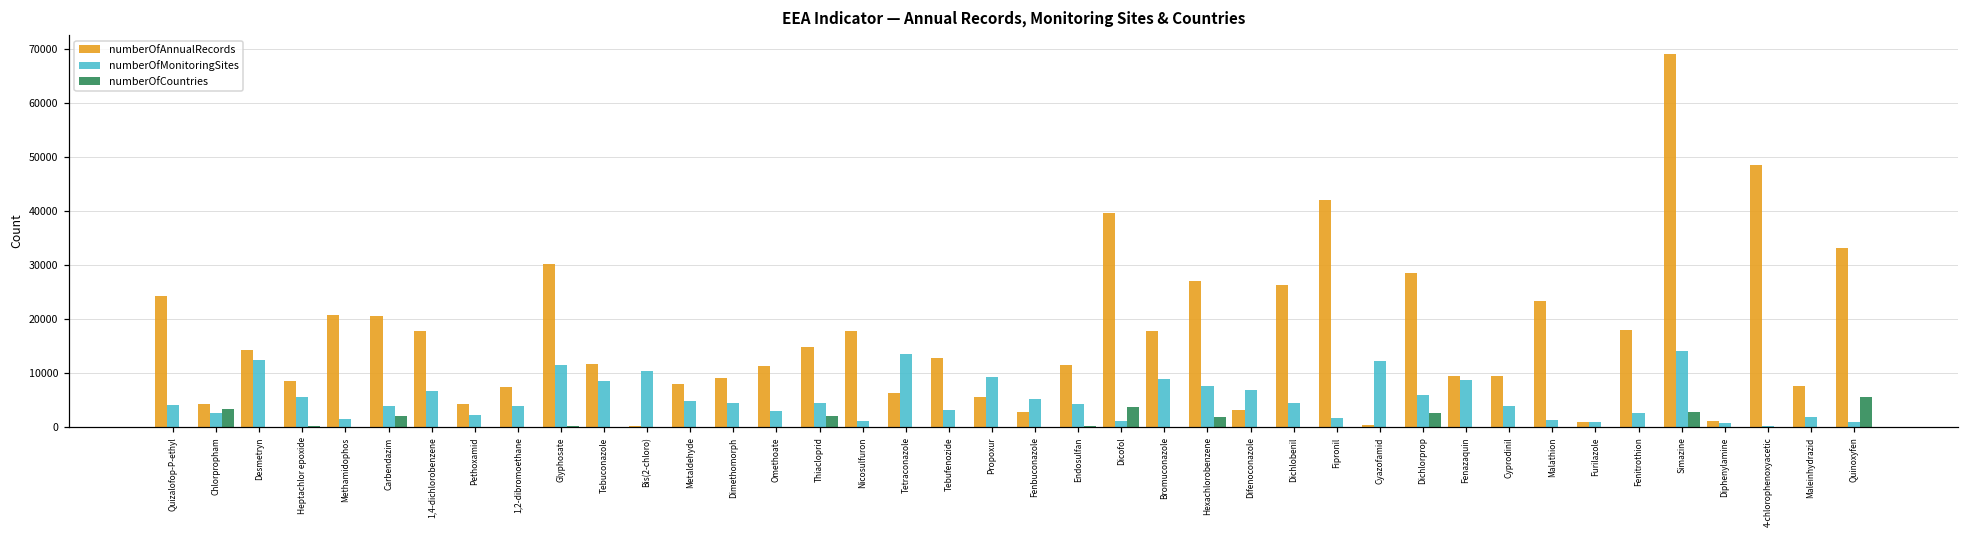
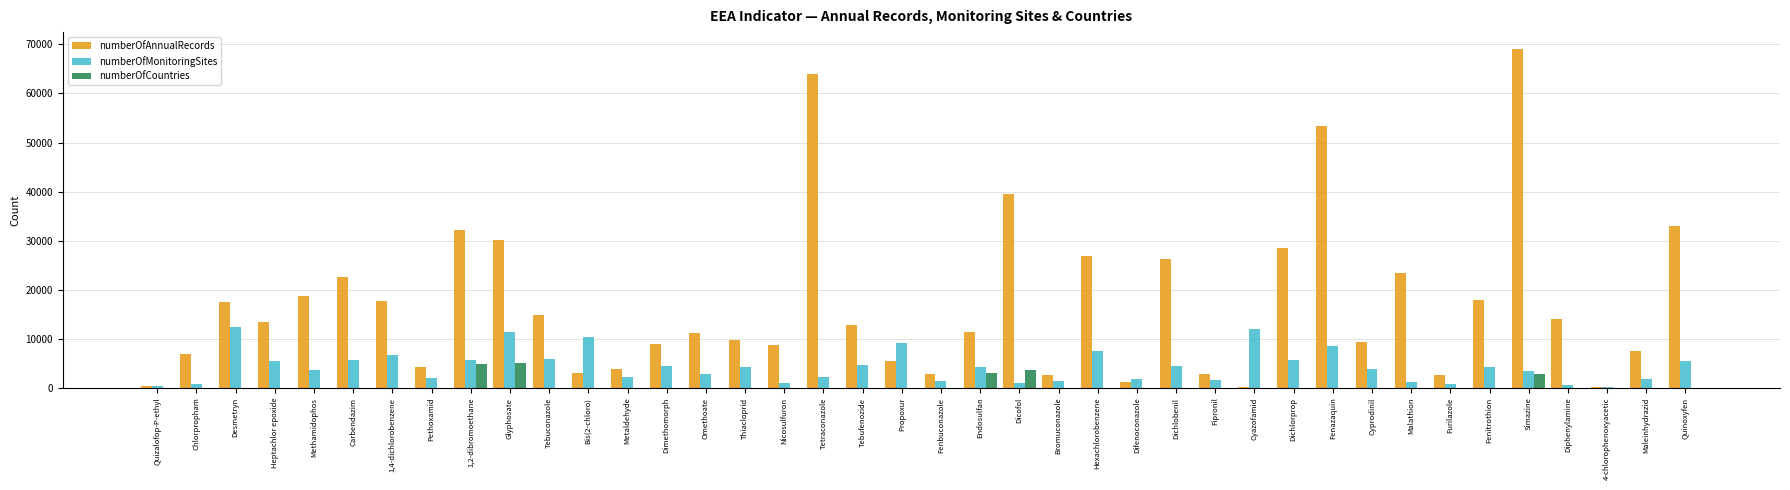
numberOfAnnualRecords, Quizalofop-P-ethyl: 24000 -> 0
numberOfMonitoringSites, Quizalofop-P-ethyl: 4000 -> 0
numberOfAnnualRecords, Chlorpropham: 4000 -> 7000
numberOfMonitoringSites, Chlorpropham: 3000 -> 1000
numberOfCountries, Chlorpropham: 3000 -> 0
numberOfAnnualRecords, Desmetryn: 14000 -> 18000
numberOfAnnualRecords, Heptachlor epoxide: 8000 -> 13000
numberOfAnnualRecords, Methamidophos: 21000 -> 19000
numberOfMonitoringSites, Methamidophos: 1000 -> 4000
numberOfAnnualRecords, Carbendazim: 20000 -> 22000
numberOfMonitoringSites, Carbendazim: 4000 -> 6000
numberOfCountries, Carbendazim: 2000 -> 0
numberOfAnnualRecords, 1,2-dibromoethane: 7000 -> 32000
numberOfMonitoringSites, 1,2-dibromoethane: 4000 -> 6000
numberOfCountries, 1,2-dibromoethane: 0 -> 5000
numberOfCountries, Glyphosate: 0 -> 5000
numberOfAnnualRecords, Tebuconazole: 12000 -> 15000
numberOfMonitoringSites, Tebuconazole: 9000 -> 6000
numberOfAnnualRecords, Bis(2-chloro): 0 -> 3000
numberOfAnnualRecords, Metaldehyde: 8000 -> 4000
numberOfMonitoringSites, Metaldehyde: 5000 -> 2000
numberOfAnnualRecords, Thiacloprid: 15000 -> 10000
numberOfCountries, Thiacloprid: 2000 -> 0
numberOfAnnualRecords, Nicosulfuron: 18000 -> 9000
numberOfAnnualRecords, Tetraconazole: 6000 -> 64000
numberOfMonitoringSites, Tetraconazole: 13000 -> 2000
numberOfMonitoringSites, Tebufenozide: 3000 -> 5000
numberOfMonitoringSites, Fenbuconazole: 5000 -> 1000
numberOfCountries, Endosulfan: 0 -> 3000
numberOfAnnualRecords, Bromuconazole: 18000 -> 3000
numberOfMonitoringSites, Bromuconazole: 9000 -> 1000
numberOfCountries, Hexachlorobenzene: 2000 -> 0
numberOfAnnualRecords, Difenoconazole: 3000 -> 1000
numberOfMonitoringSites, Difenoconazole: 7000 -> 2000
numberOfAnnualRecords, Fipronil: 42000 -> 3000
numberOfCountries, Dichlorprop: 2000 -> 0
numberOfAnnualRecords, Fenazaquin: 9000 -> 53000
numberOfAnnualRecords, Furilazole: 1000 -> 3000
numberOfMonitoringSites, Fenitrothion: 2000 -> 4000
numberOfMonitoringSites, Simazine: 14000 -> 3000
numberOfAnnualRecords, Diphenylamine: 1000 -> 14000
numberOfAnnualRecords, 4-chlorophenoxyacetic: 48000 -> 0
numberOfMonitoringSites, Quinoxyfen: 1000 -> 5000
numberOfCountries, Quinoxyfen: 6000 -> 0
